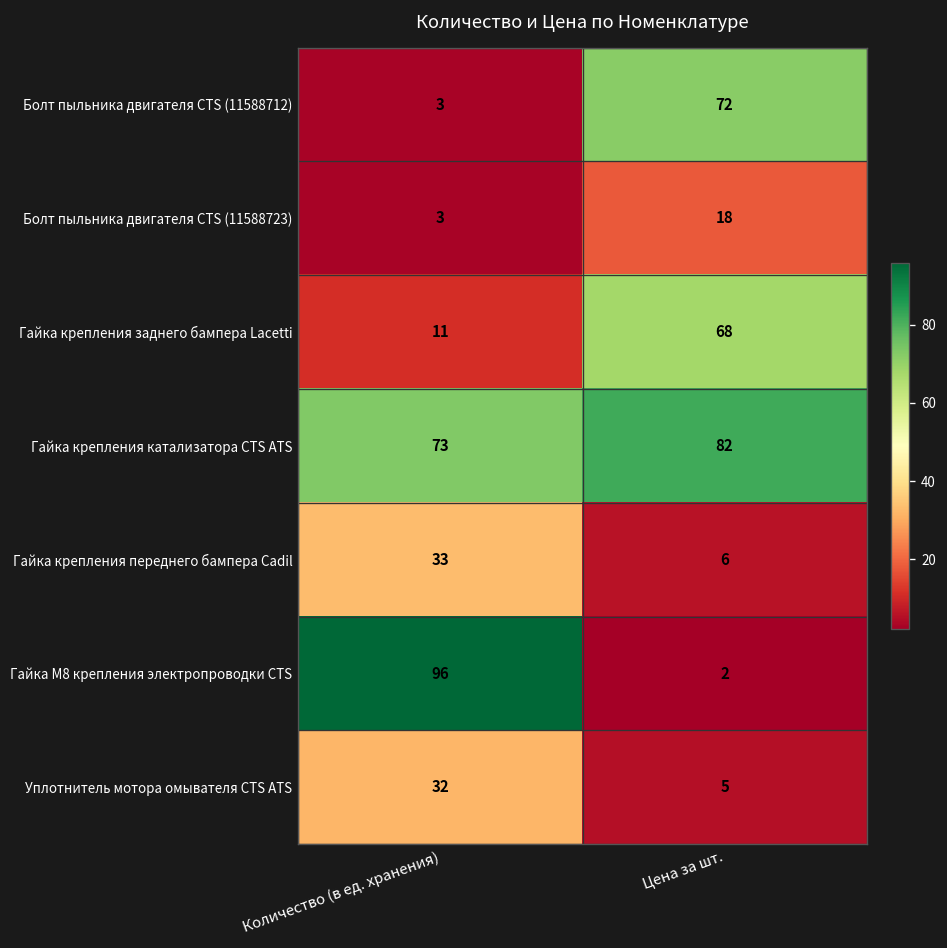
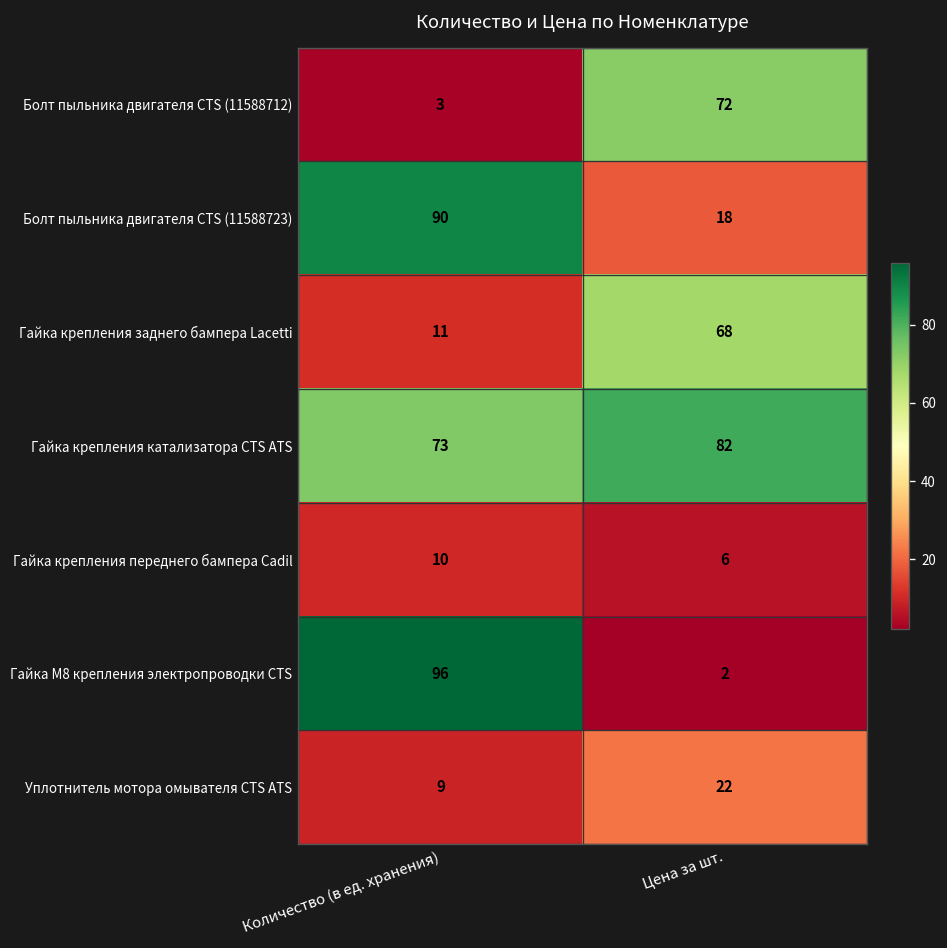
Болт пыльника двигателя CTS (11588723), Количество (в ед. хранения): 3 -> 90
Гайка крепления переднего бампера Cadil, Количество (в ед. хранения): 33 -> 10
Уплотнитель мотора омывателя CTS ATS, Количество (в ед. хранения): 32 -> 9
Уплотнитель мотора омывателя CTS ATS, Цена за шт.: 5 -> 22
